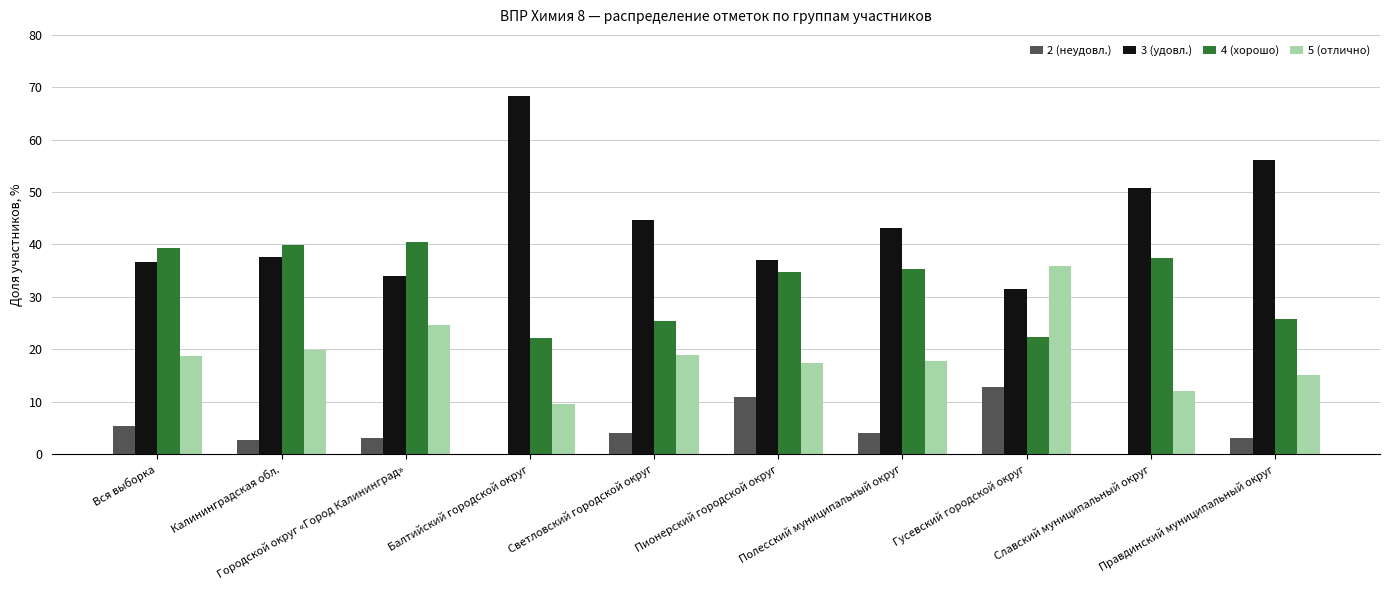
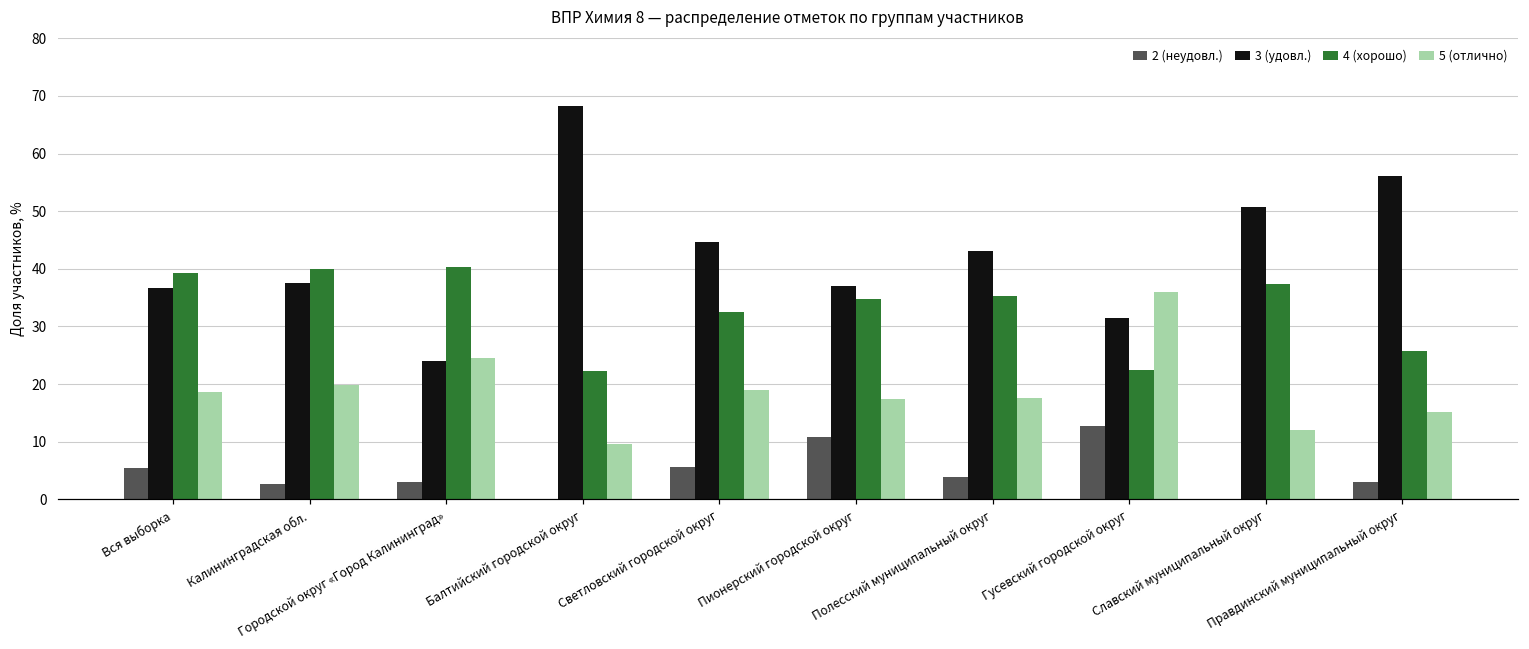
3 (удовл.), Городской округ «Город Калининград»: 34 -> 24
2 (неудовл.), Светловский городской округ: 4 -> 6
4 (хорошо), Светловский городской округ: 25 -> 32
